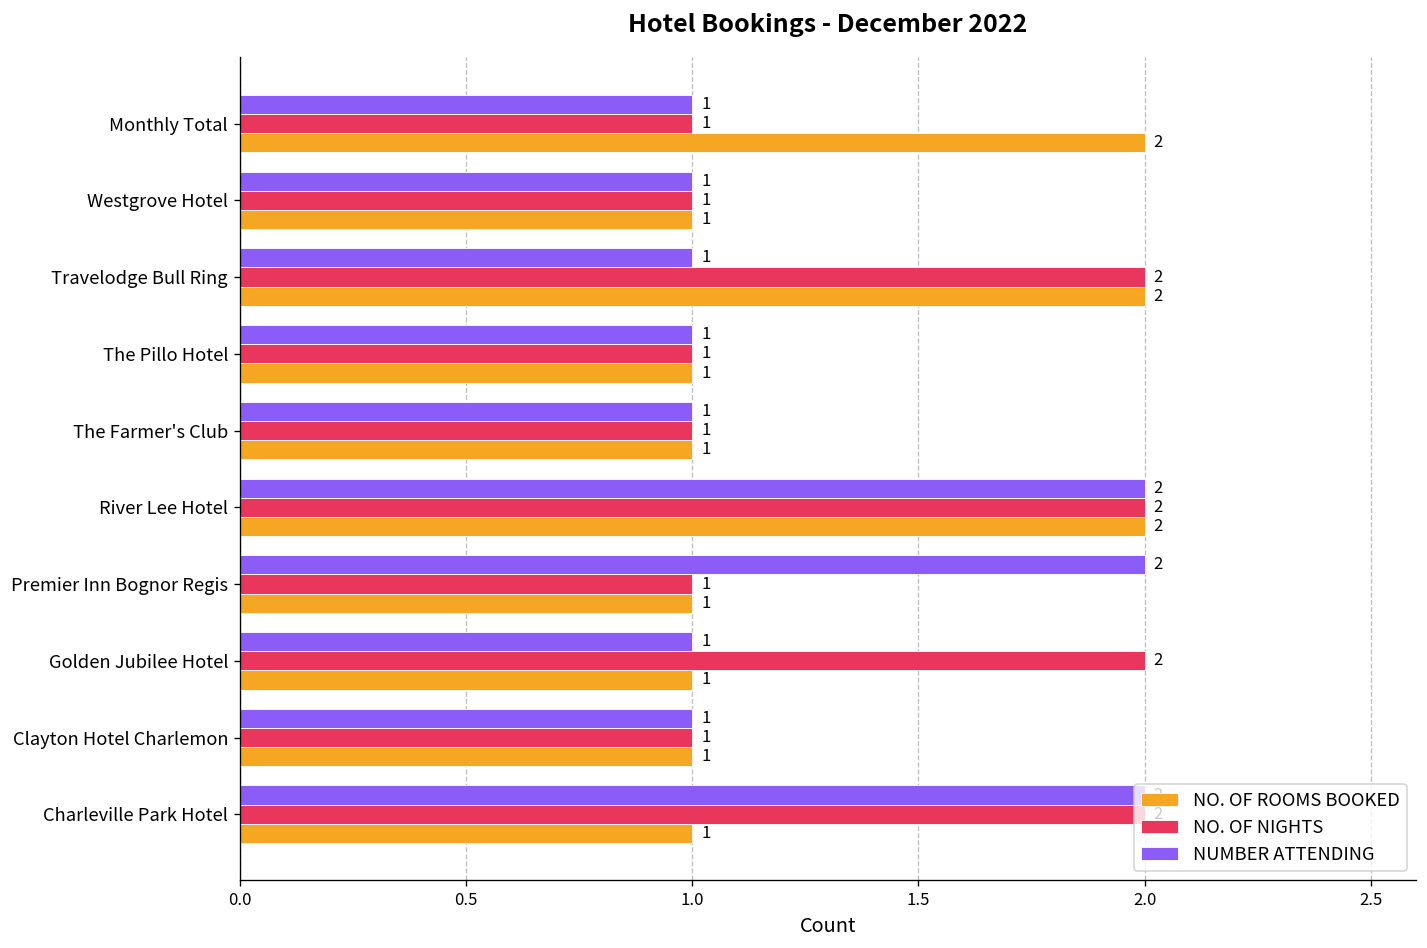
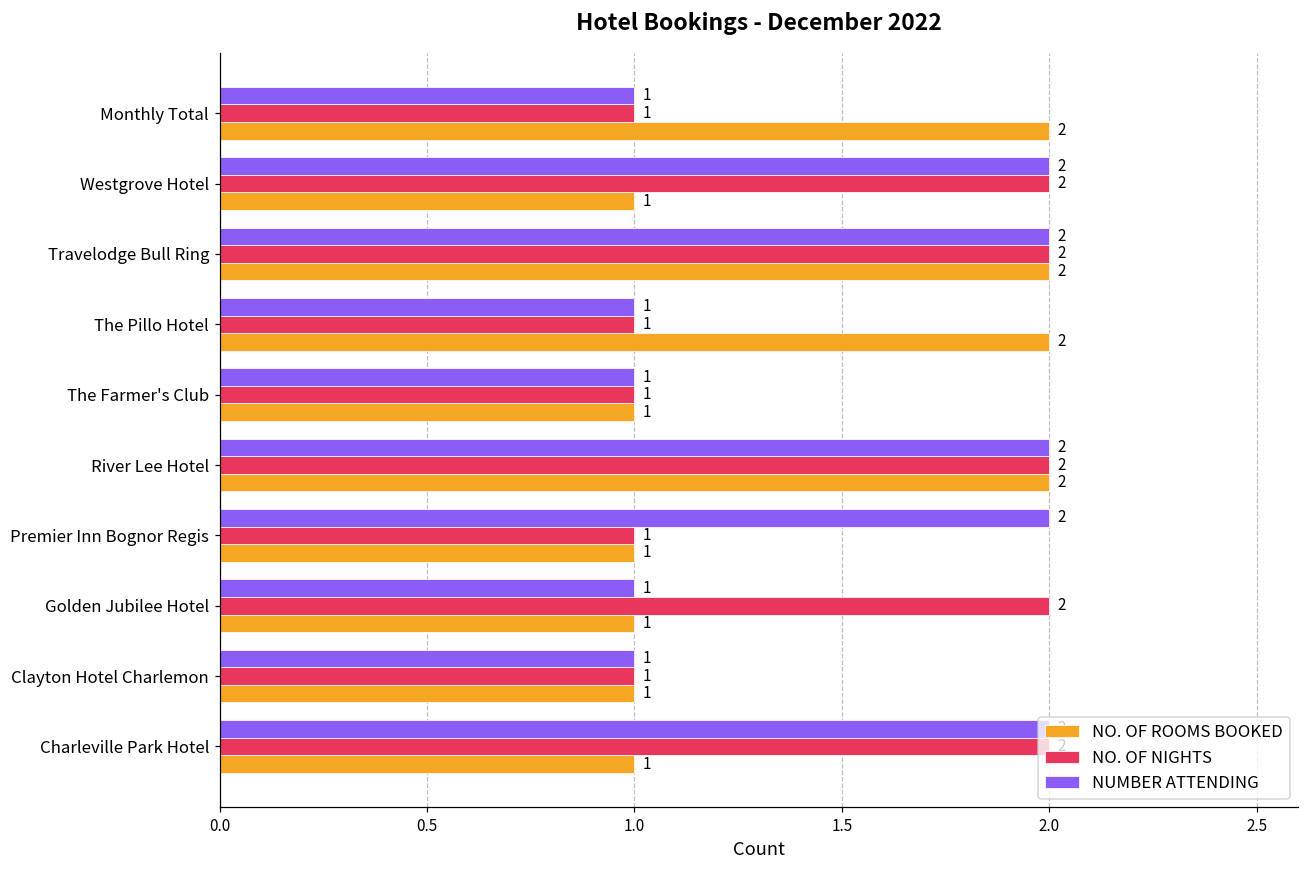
NUMBER ATTENDING, Westgrove Hotel: 1 -> 2
NO. OF NIGHTS, Westgrove Hotel: 1 -> 2
NUMBER ATTENDING, Travelodge Bull Ring: 1 -> 2
NO. OF ROOMS BOOKED, The Pillo Hotel: 1 -> 2
